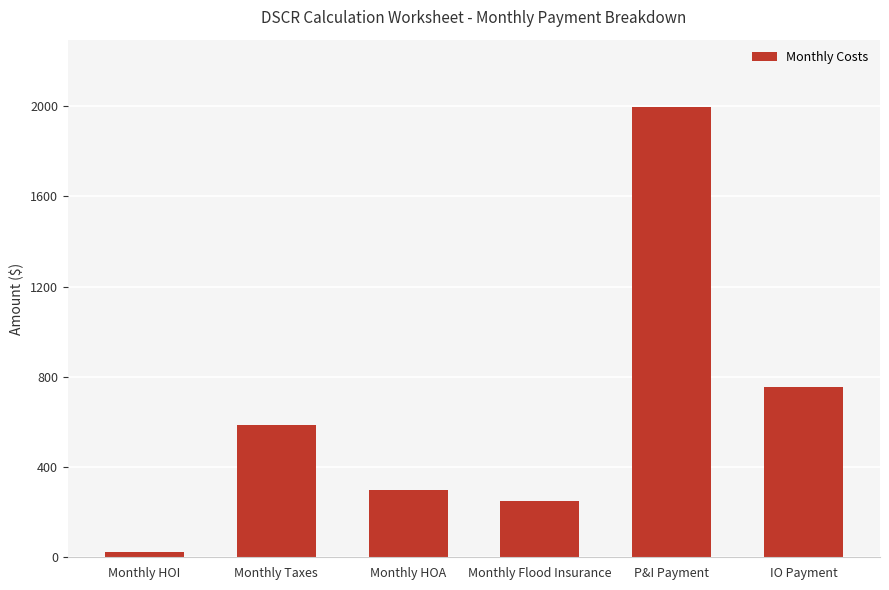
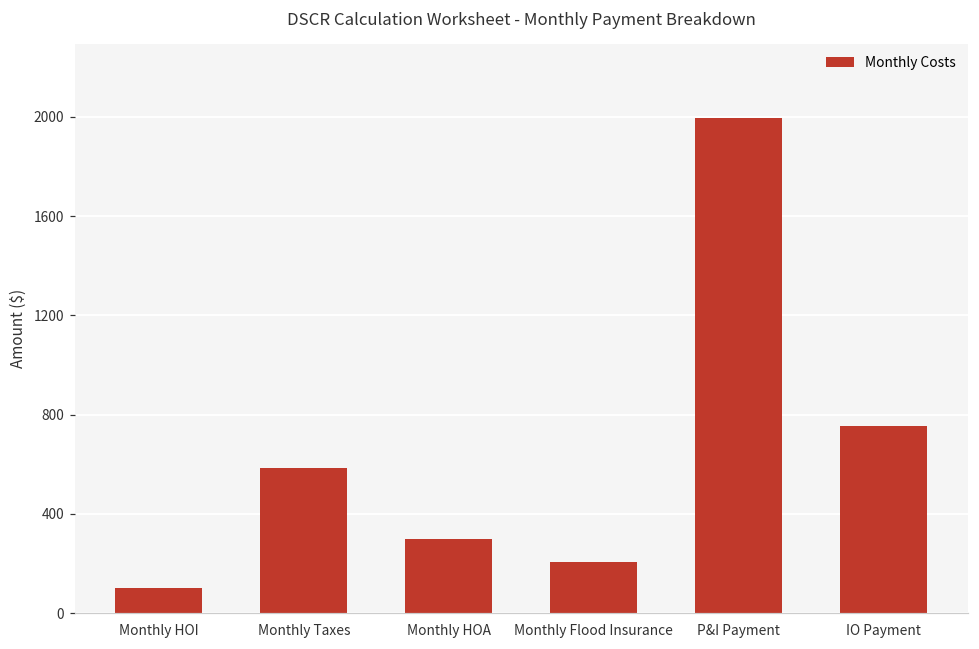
Monthly HOI: 30 -> 100
Monthly Flood Insurance: 250 -> 200
